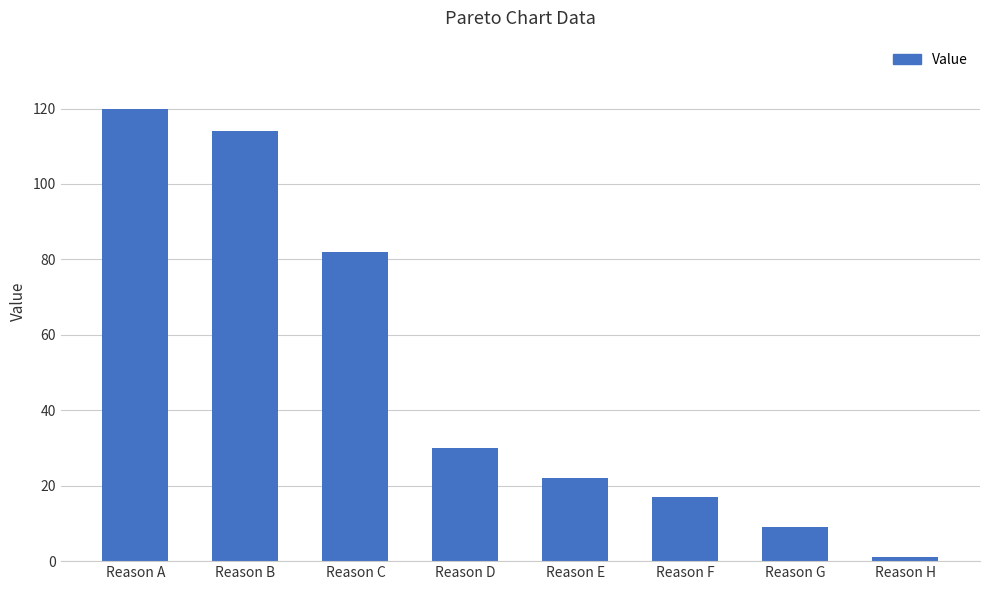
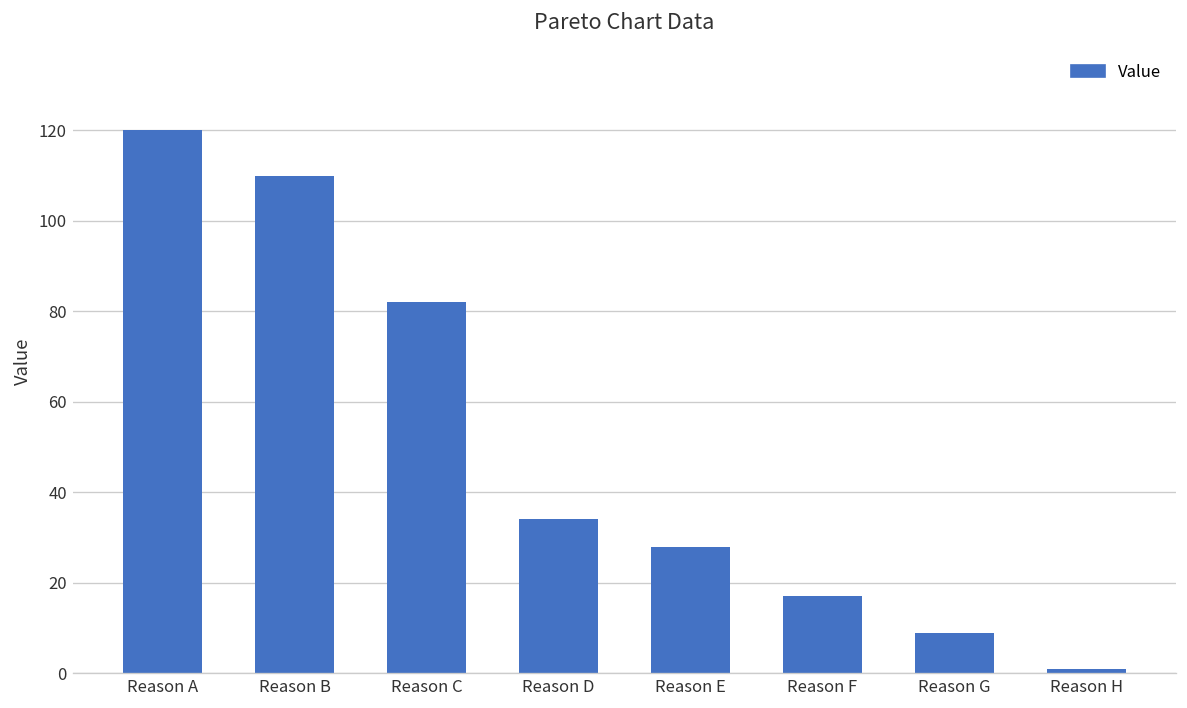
Reason B: 114 -> 110
Reason D: 30 -> 34
Reason E: 22 -> 28
